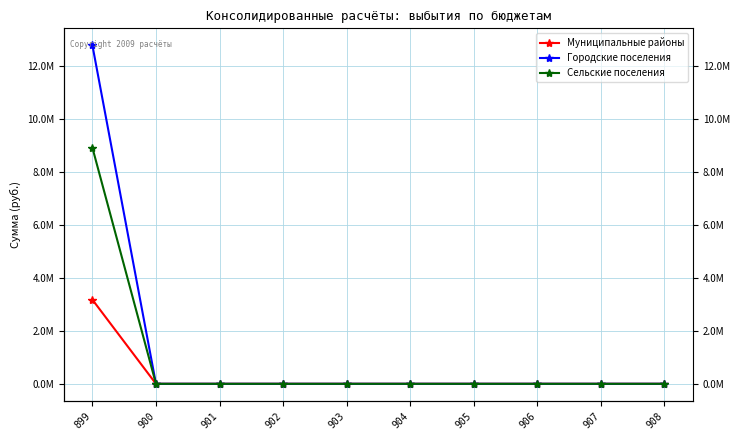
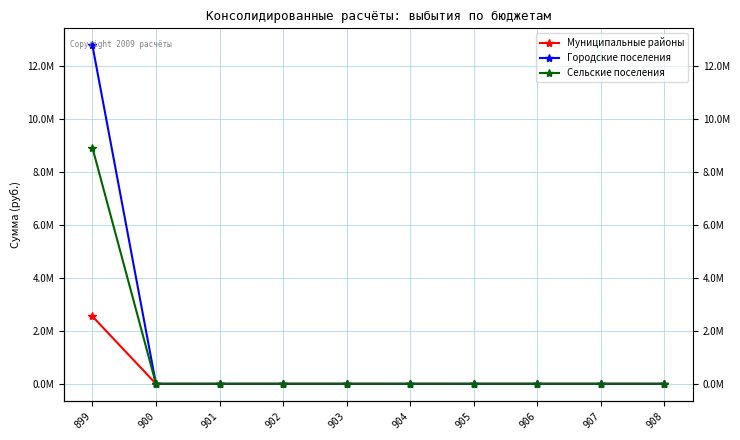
Муниципальные районы, 899: 3200000 -> 2600000
